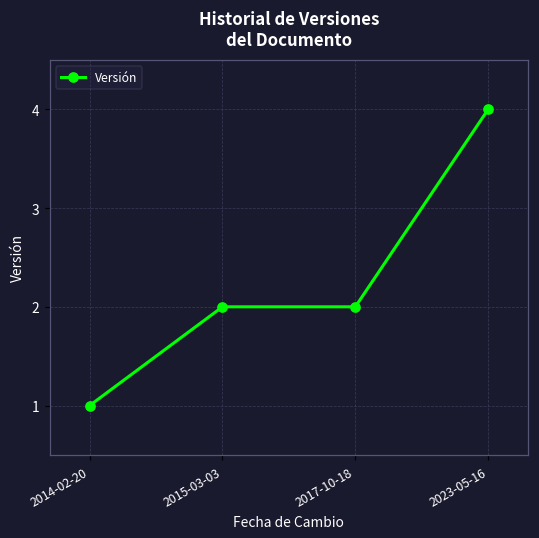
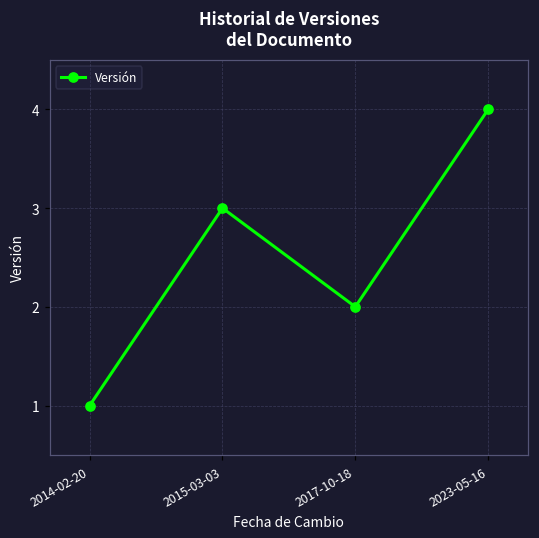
2015-03-03: 2 -> 3
